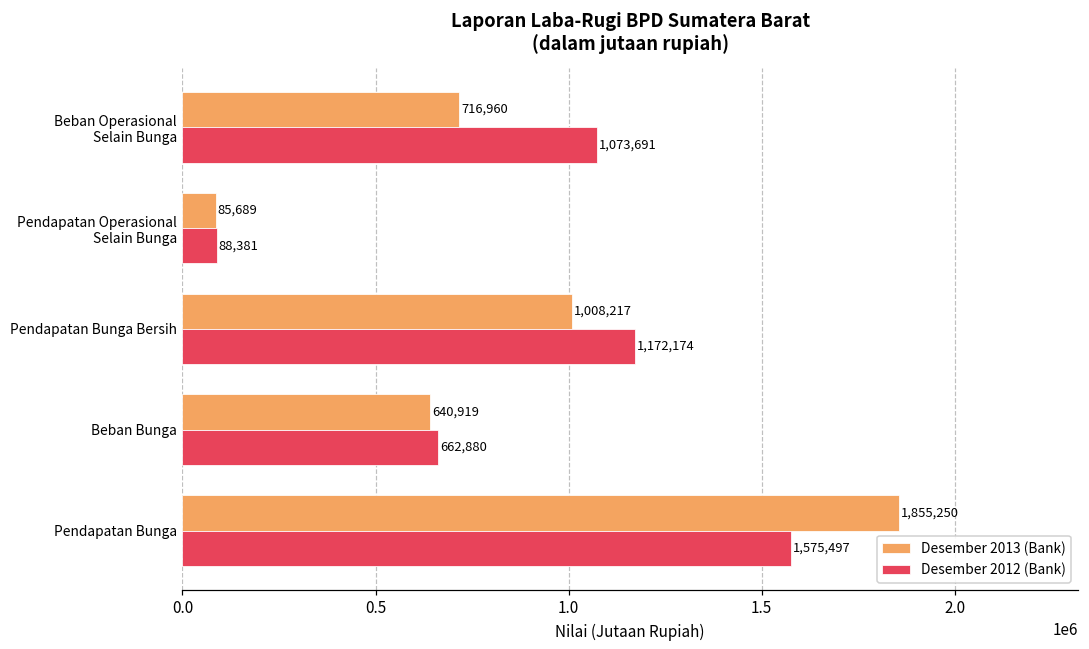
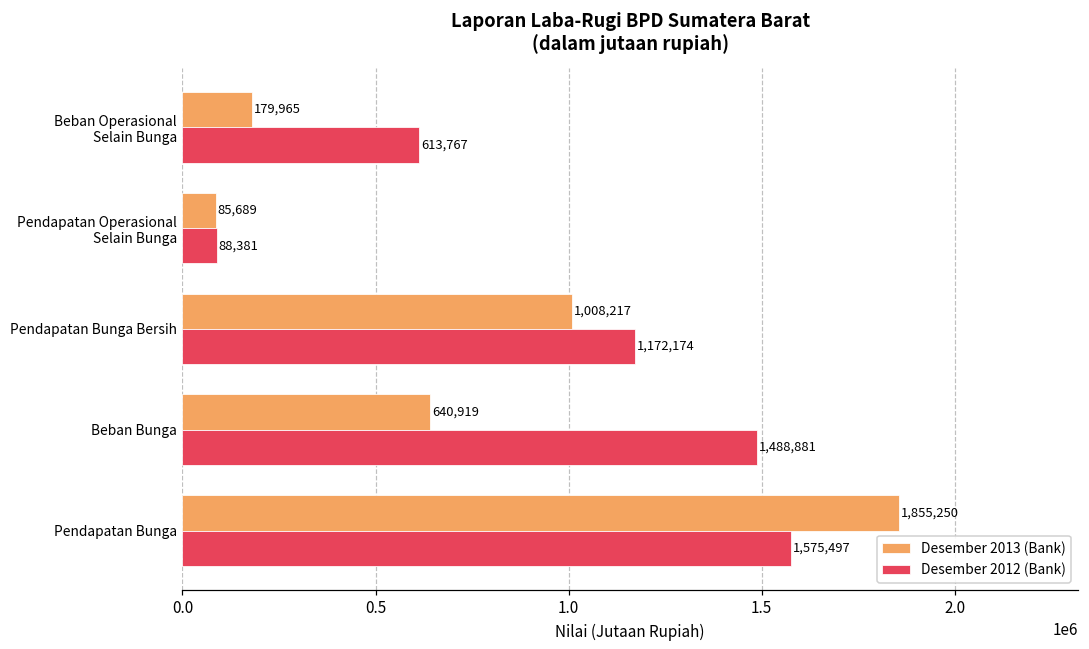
Desember 2013 (Bank), Beban Operasional Selain Bunga: 716,960 -> 179,965
Desember 2012 (Bank), Beban Operasional Selain Bunga: 1,073,691 -> 613,767
Desember 2012 (Bank), Beban Bunga: 662,880 -> 1,488,881
